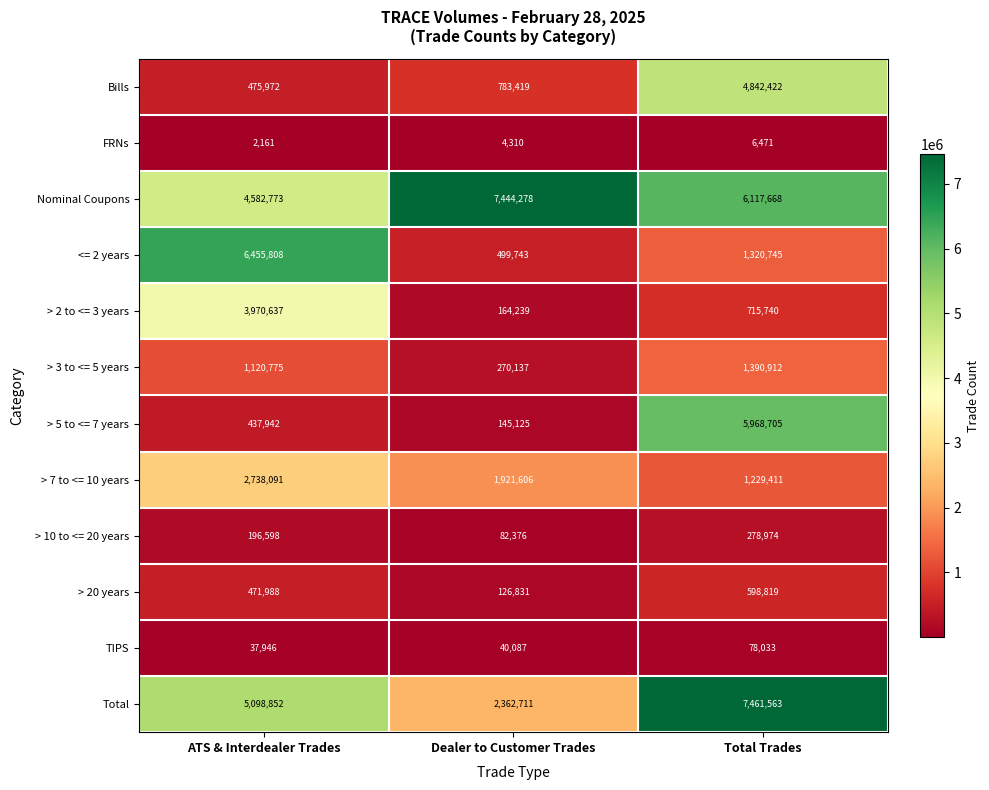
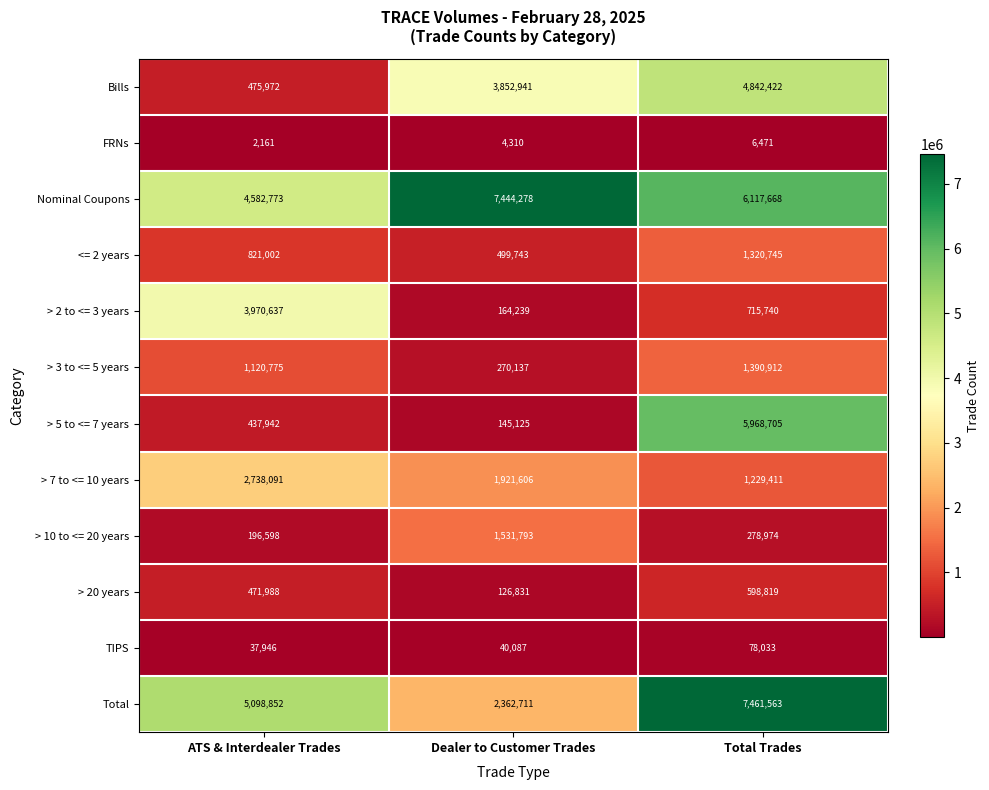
Bills, Dealer to Customer Trades: 783,419 -> 3,852,941
<= 2 years, ATS & Interdealer Trades: 6,455,808 -> 821,002
> 10 to <= 20 years, Dealer to Customer Trades: 82,376 -> 1,531,793
